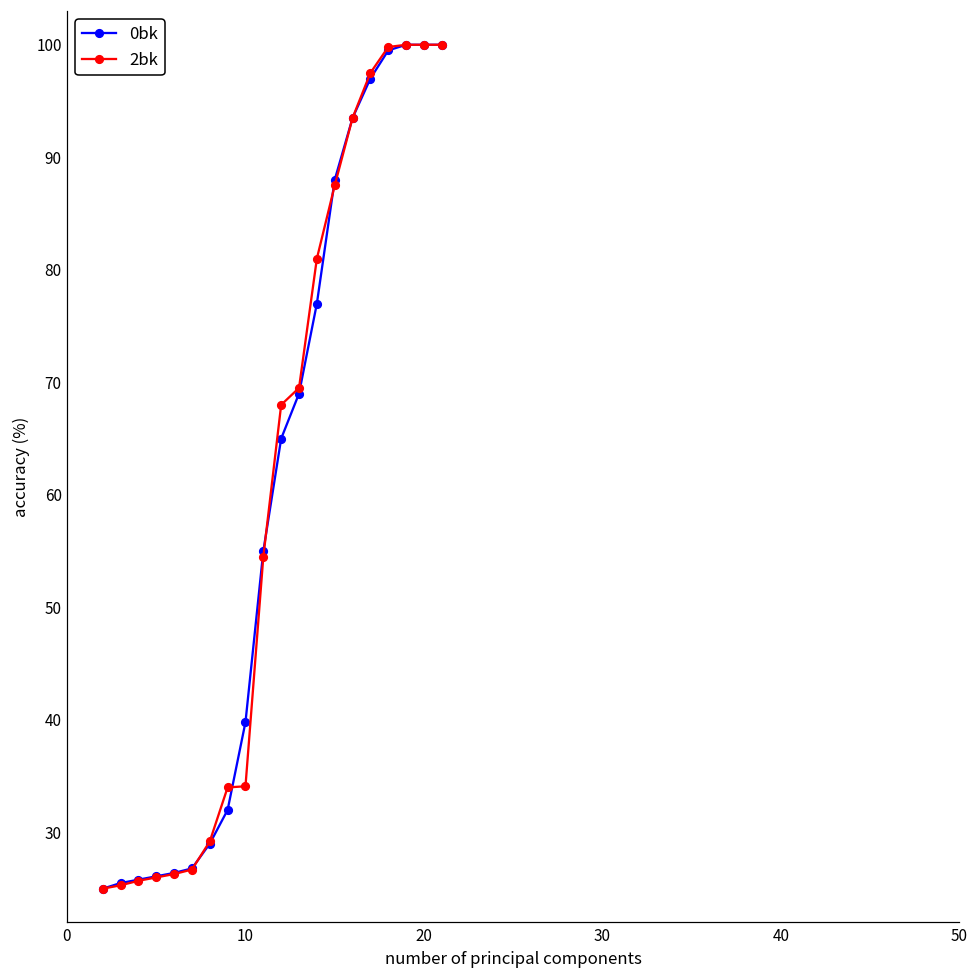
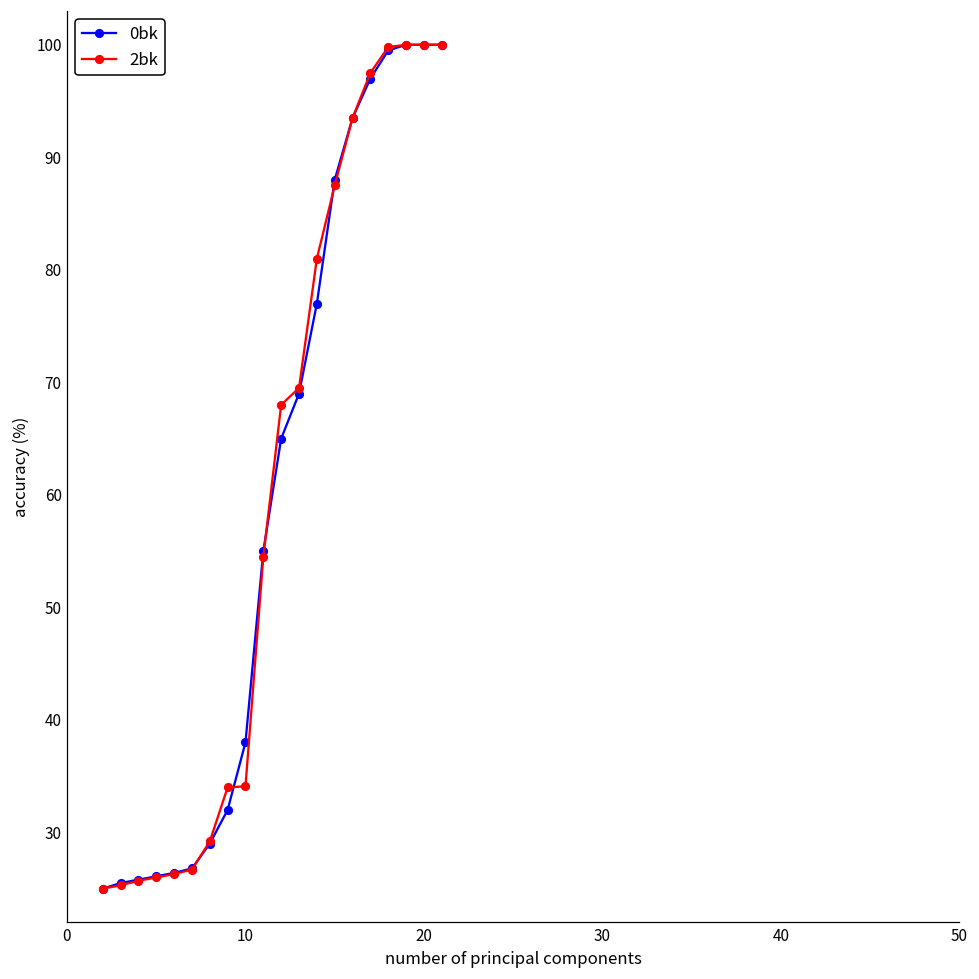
0bk, 10: 39.8 -> 38.0
